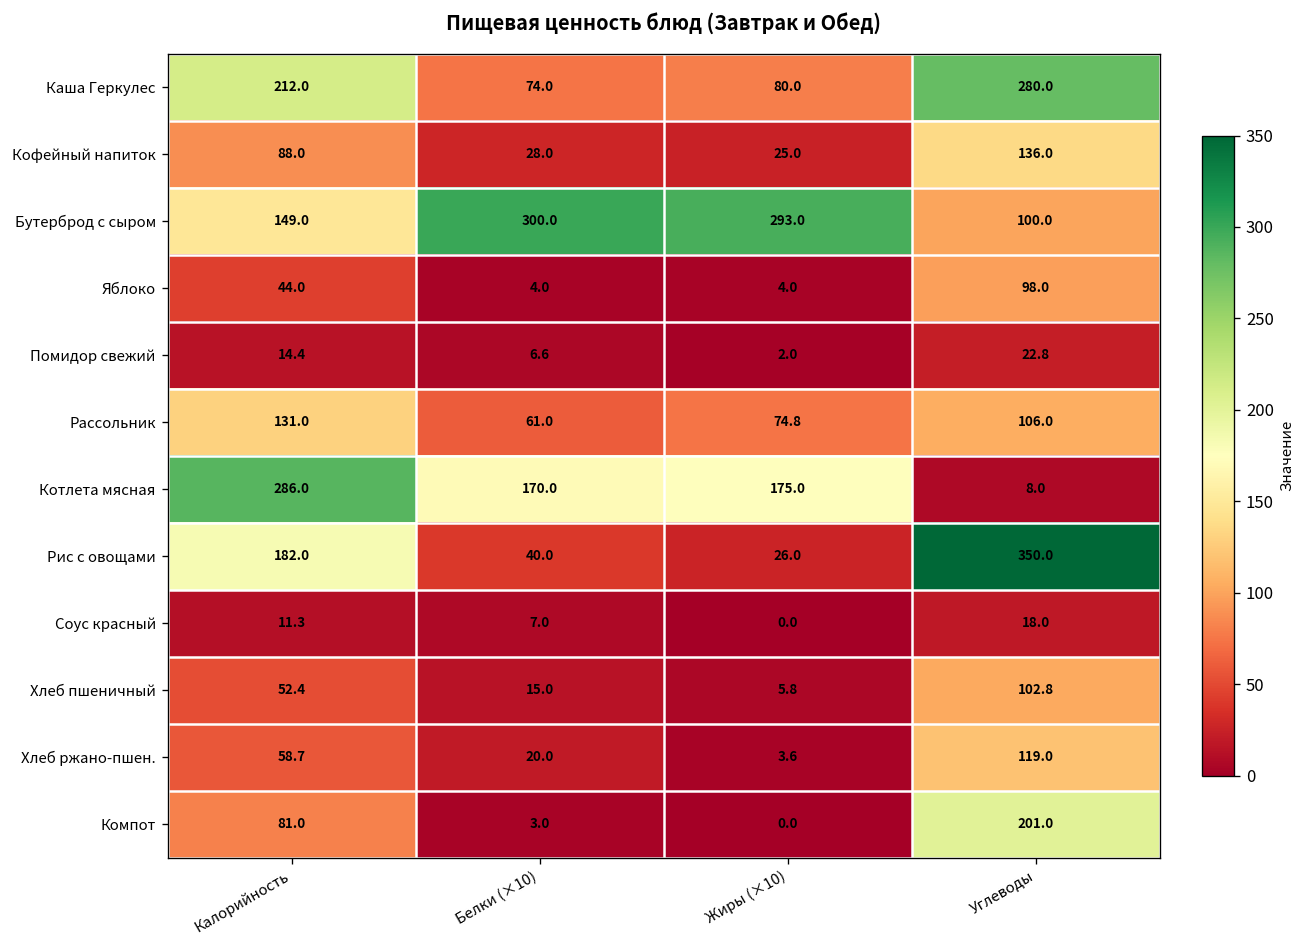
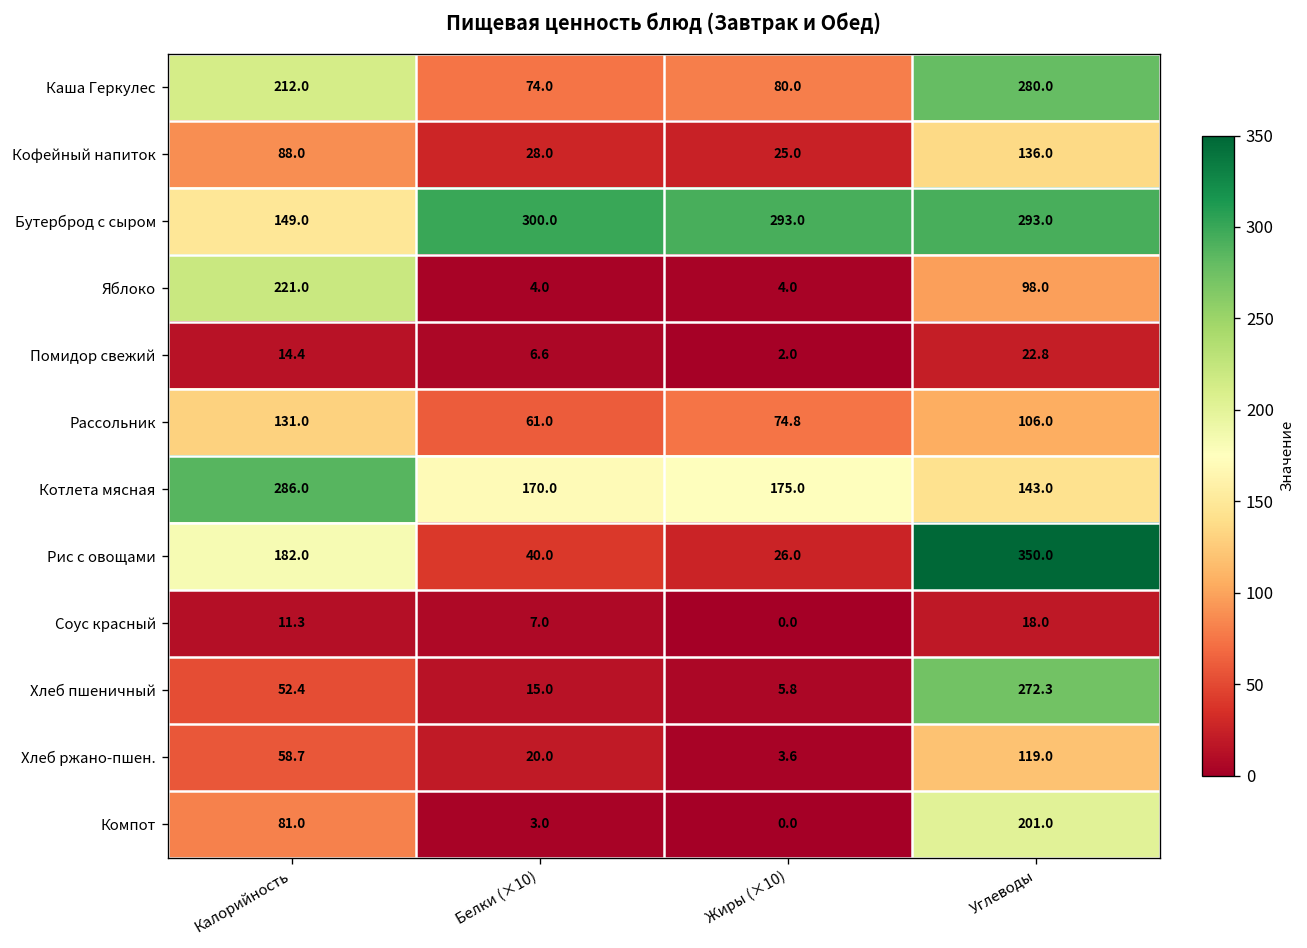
Бутерброд с сыром, Углеводы: 100.0 -> 293.0
Яблоко, Калорийность: 44.0 -> 221.0
Котлета мясная, Углеводы: 8.0 -> 143.0
Хлеб пшеничный, Углеводы: 102.8 -> 272.3
